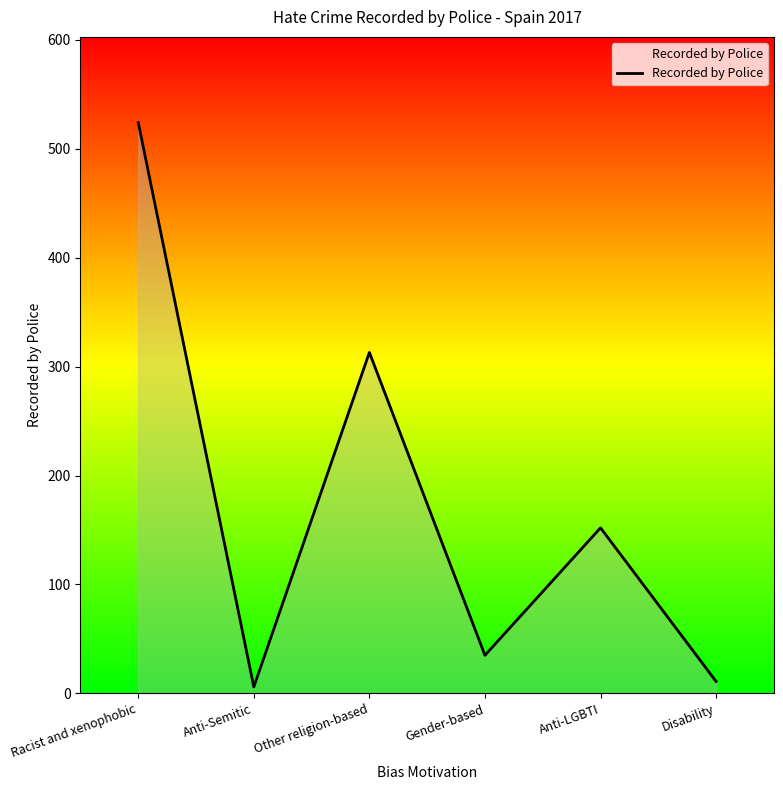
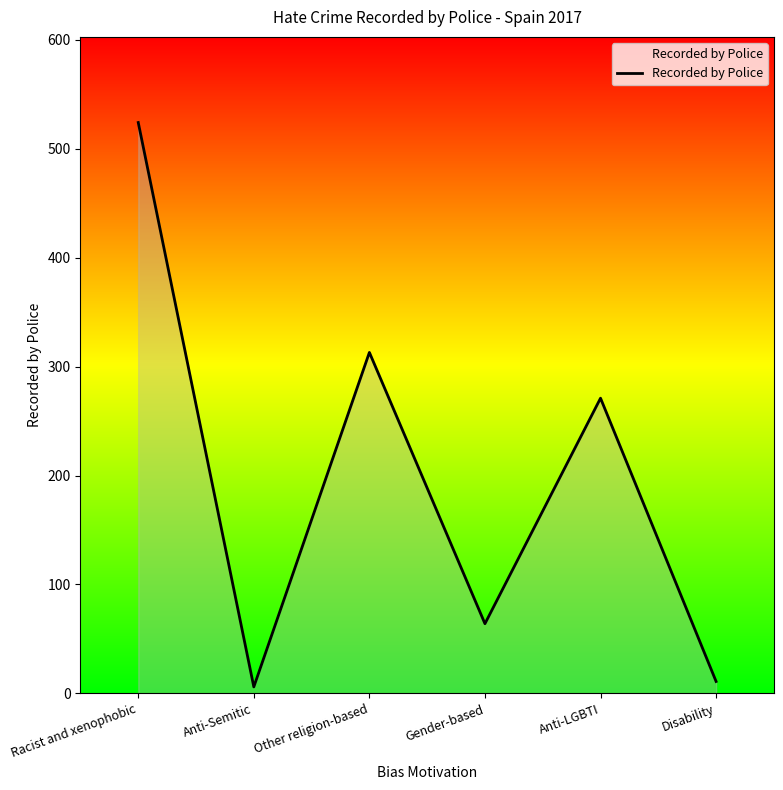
Gender-based: 35 -> 64
Anti-LGBTI: 152 -> 271
